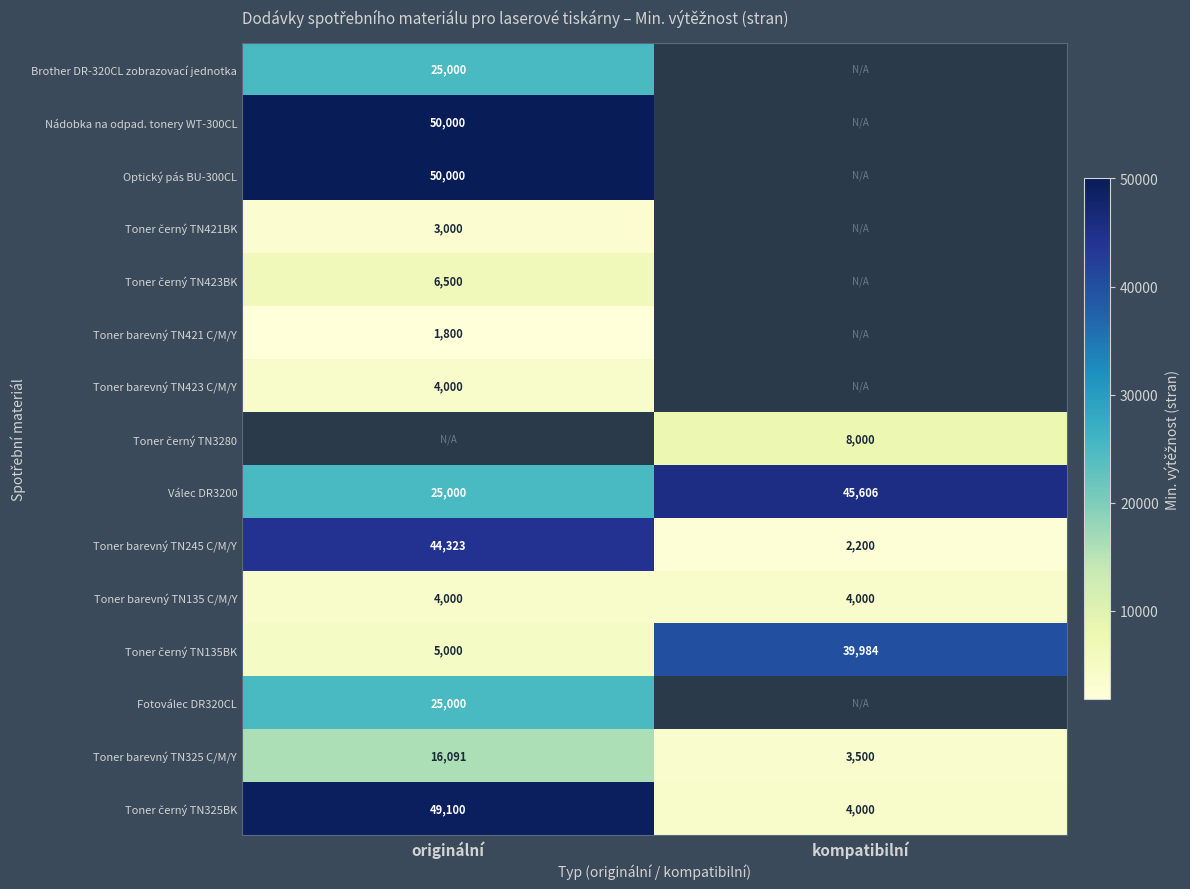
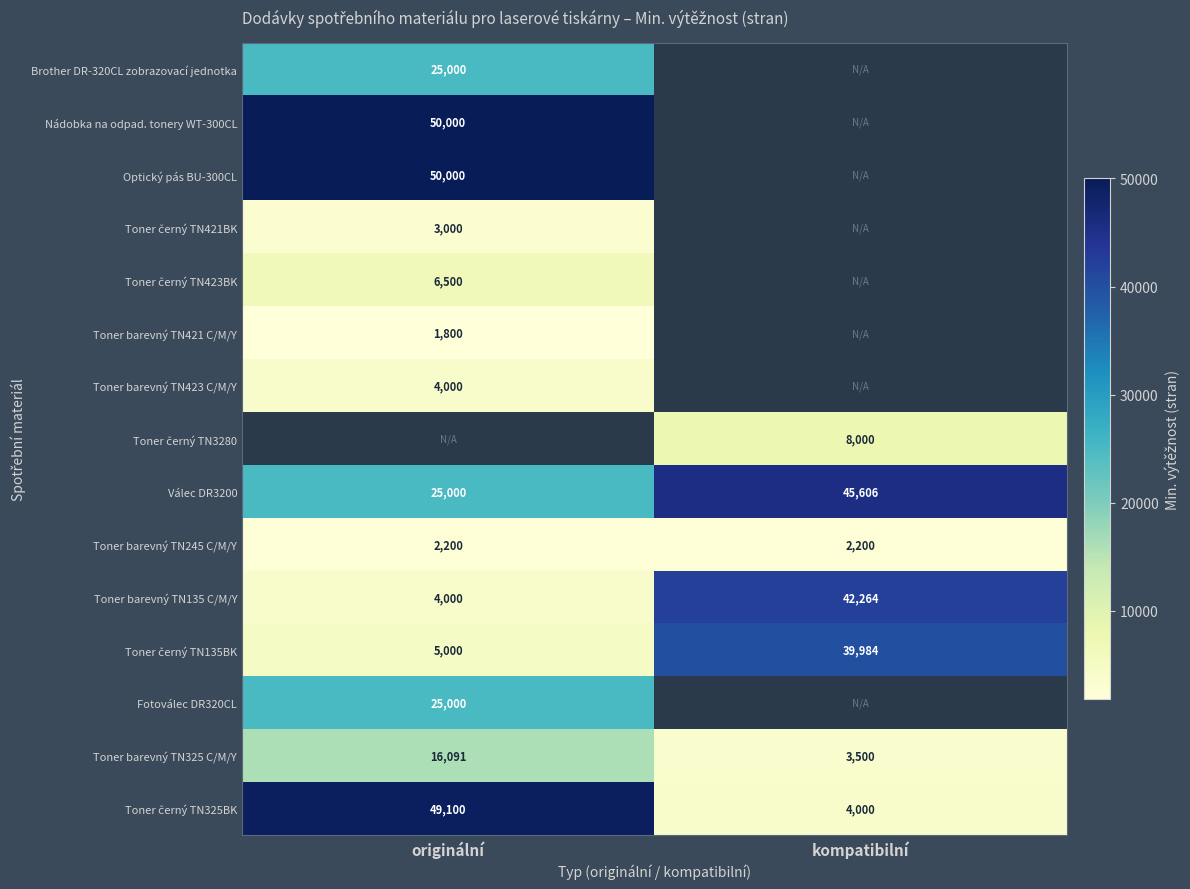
Toner barevný TN245 C/M/Y, originální: 44,323 -> 2,200
Toner barevný TN135 C/M/Y, kompatibilní: 4,000 -> 42,264
